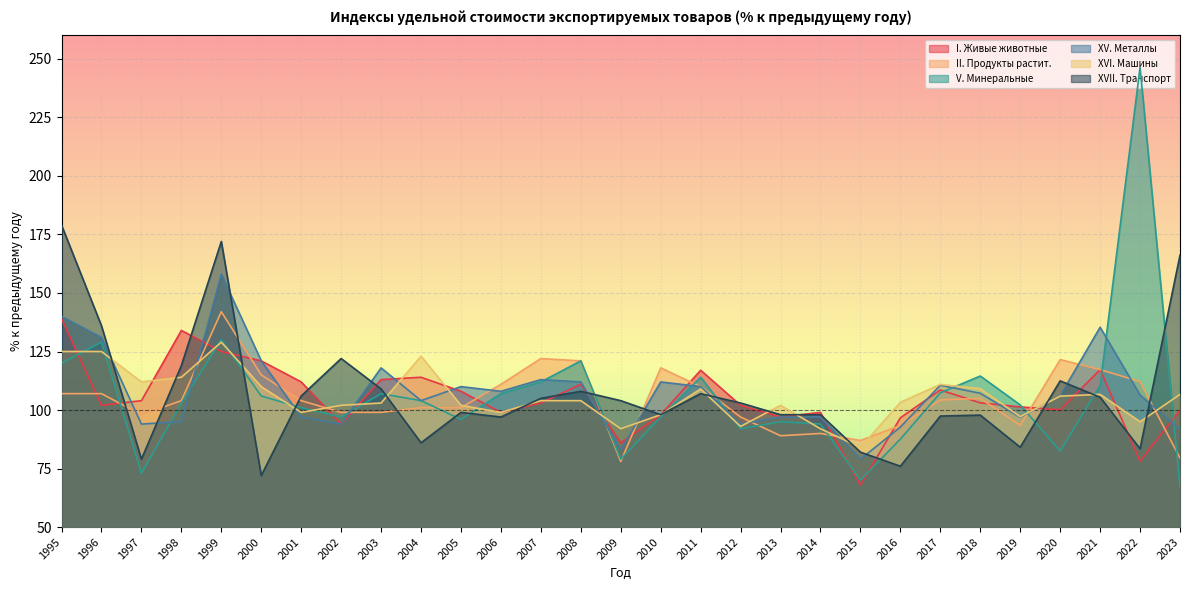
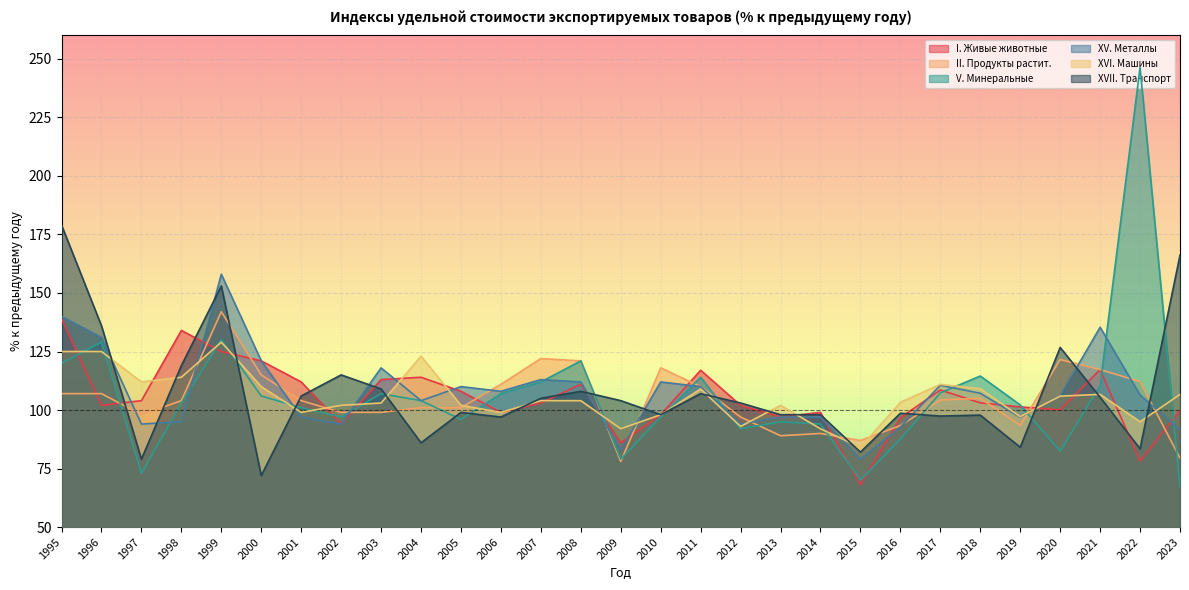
XVII. Транспорт, 1999: 172 -> 153
XVII. Транспорт, 2002: 122 -> 115
XVII. Транспорт, 2016: 76 -> 99
XVII. Транспорт, 2020: 112 -> 127
